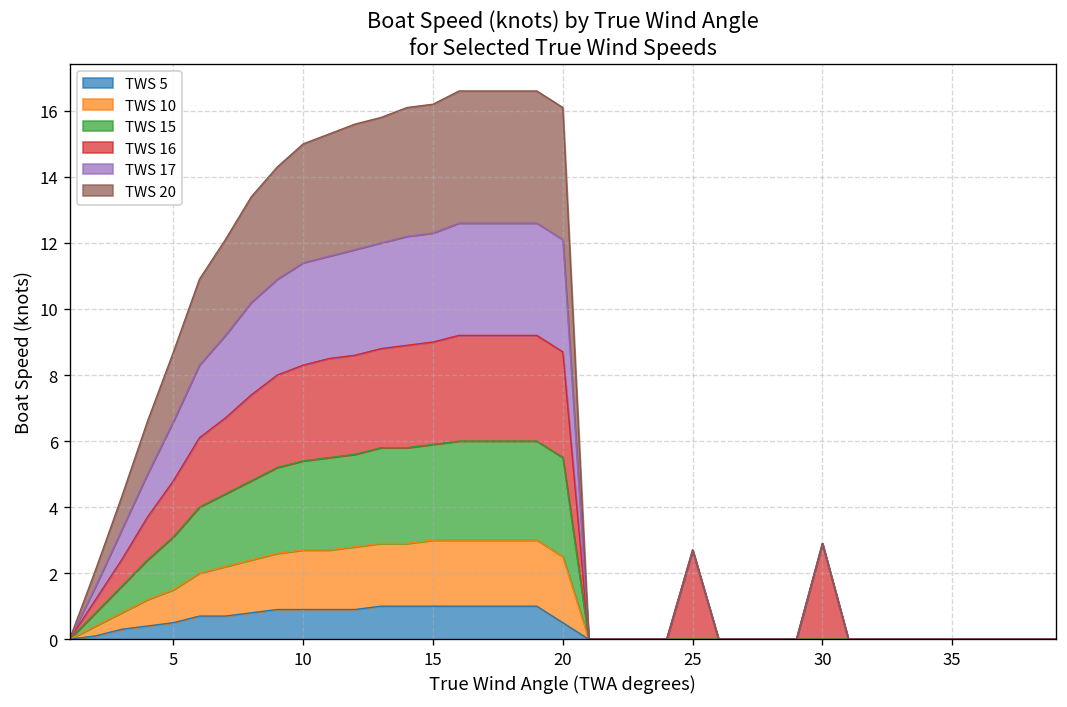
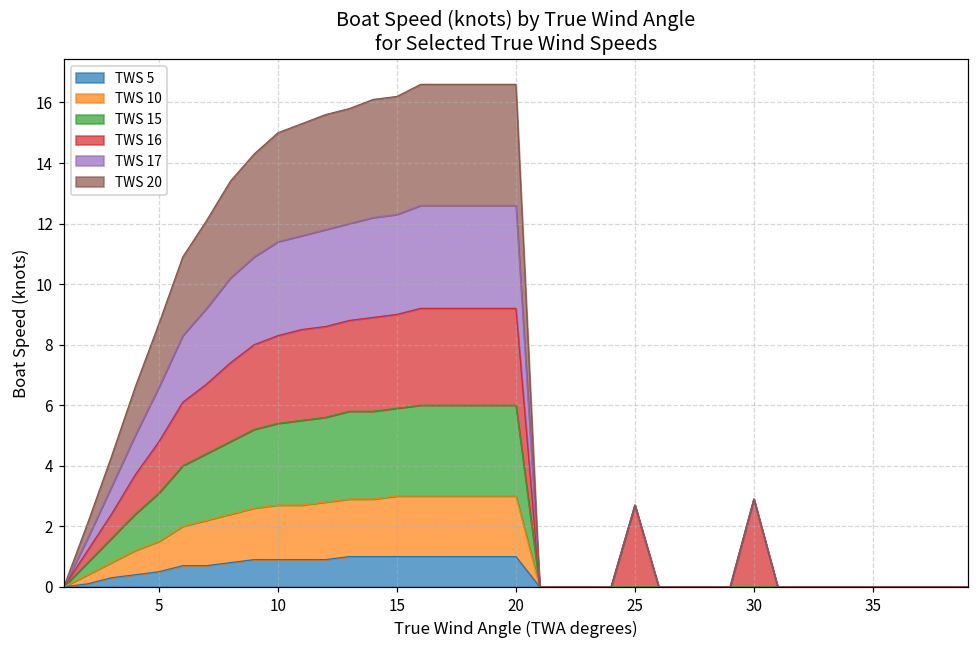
TWS 5, 20: 0.5 -> 1.0
